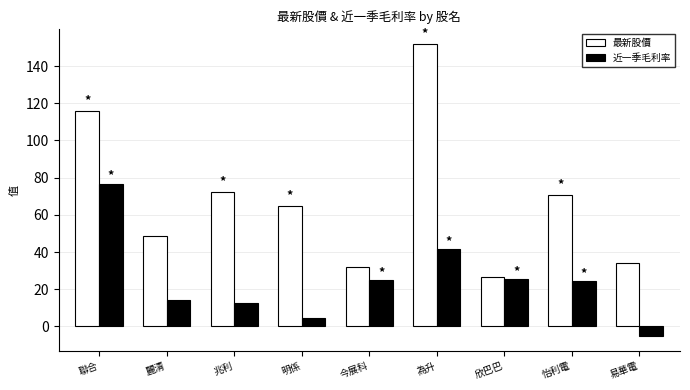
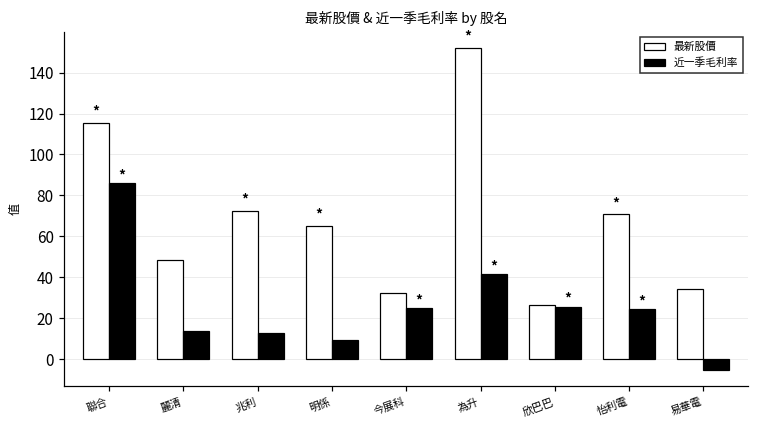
近一季毛利率, 聯合: 77 -> 86
近一季毛利率, 明係: 5 -> 9
